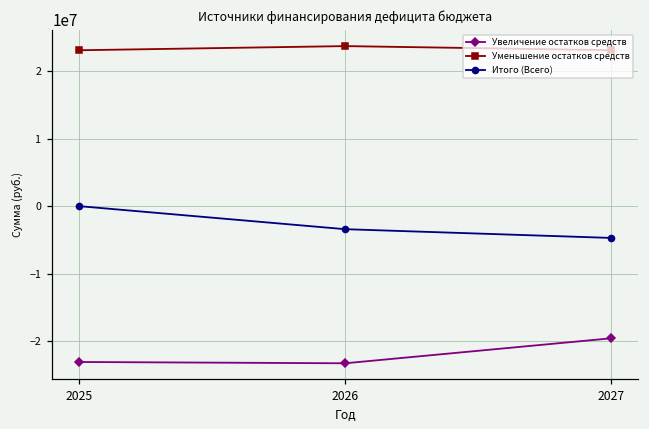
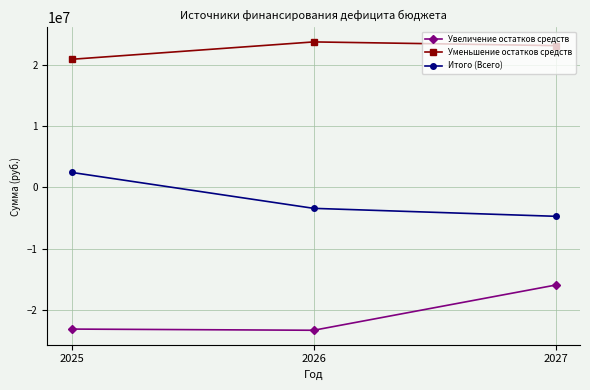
Уменьшение остатков средств, 2025: 23000000 -> 21000000
Итого (Всего), 2025: 0 -> 2000000
Увеличение остатков средств, 2027: -20000000 -> -16000000
